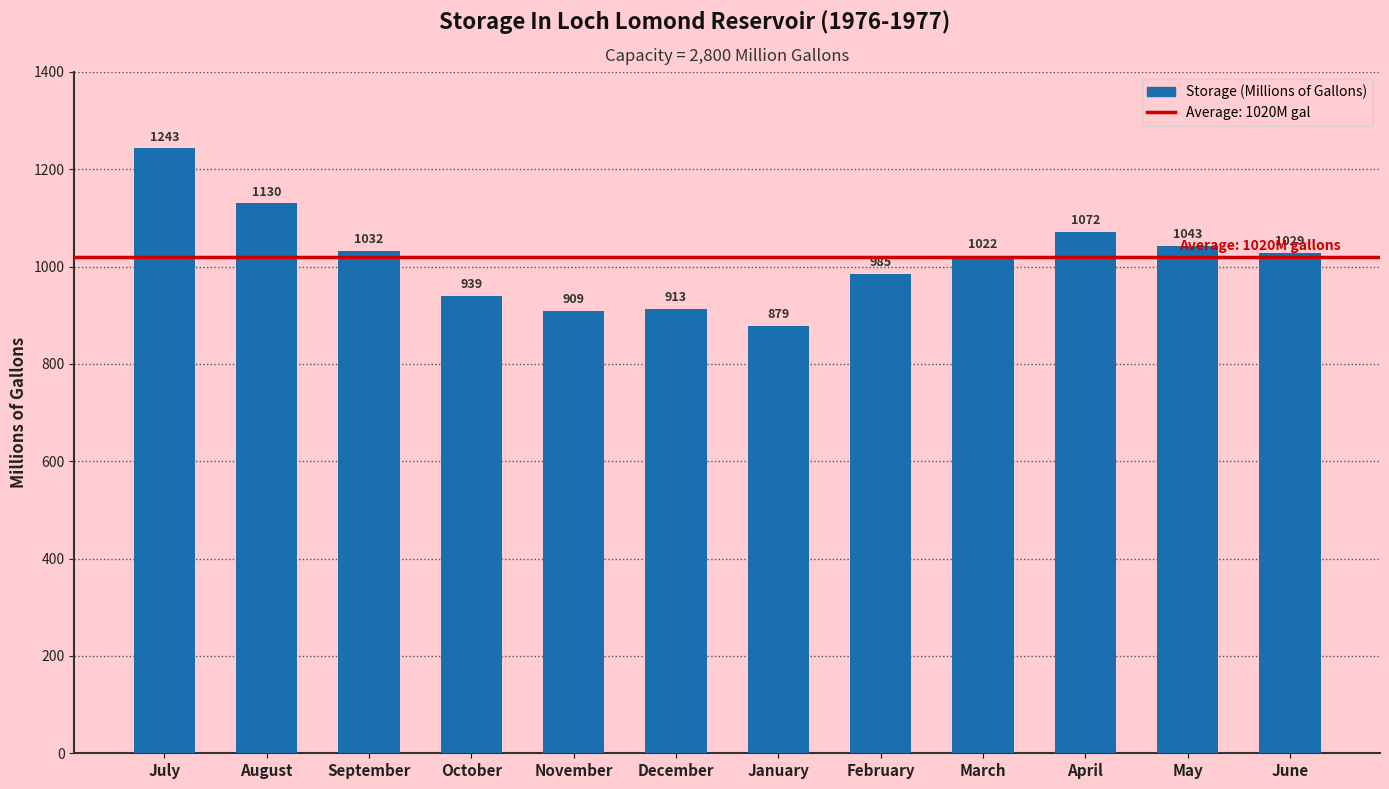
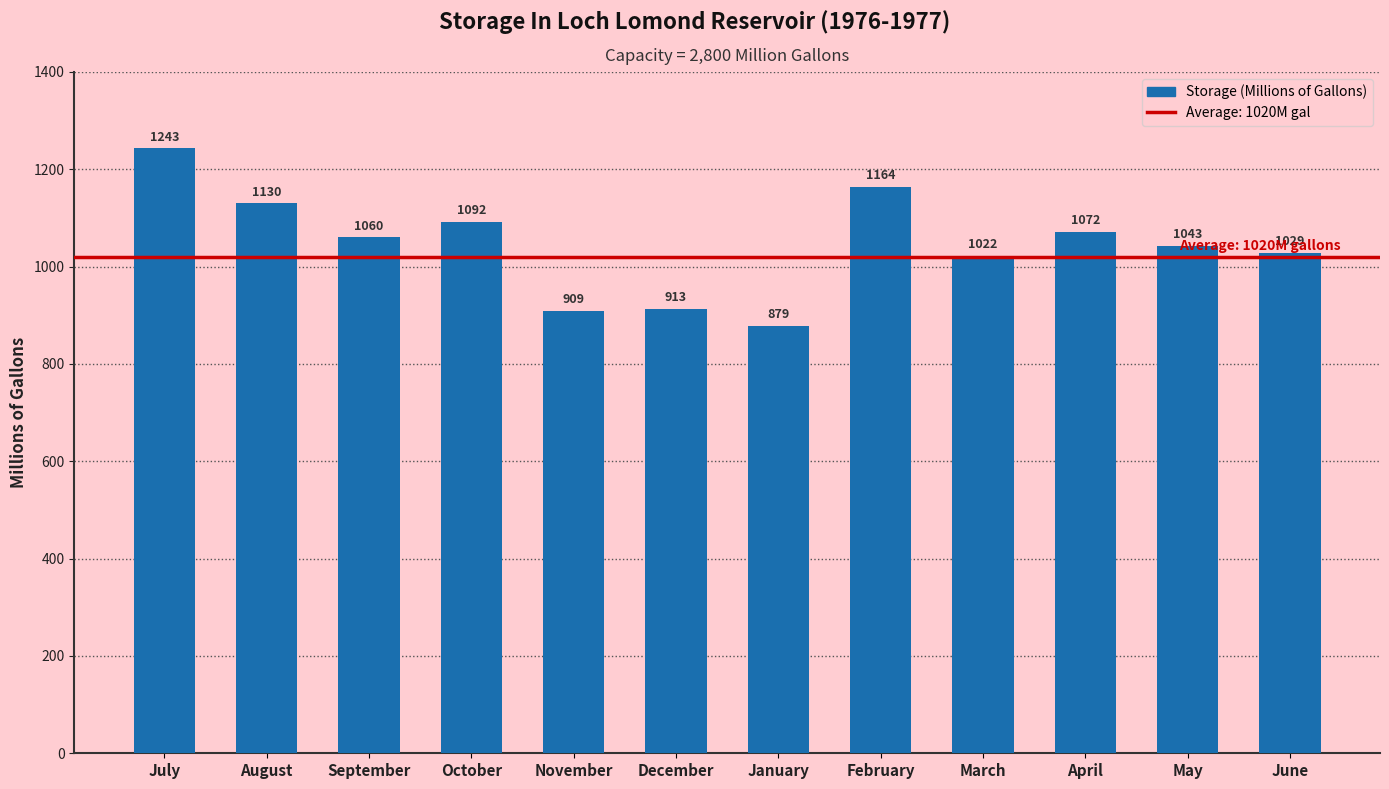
September: 1032 -> 1060
October: 939 -> 1092
February: 985 -> 1164
